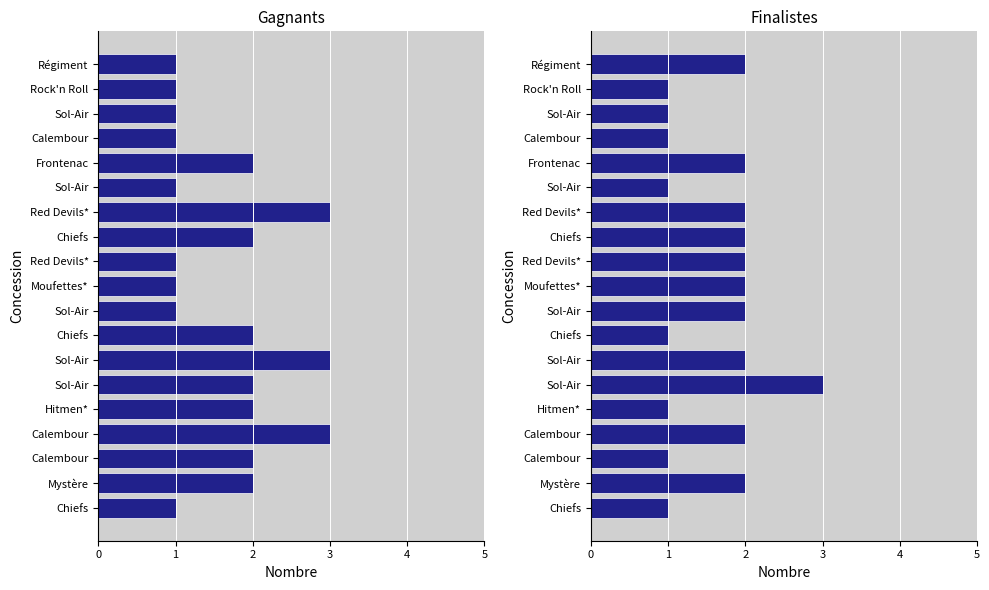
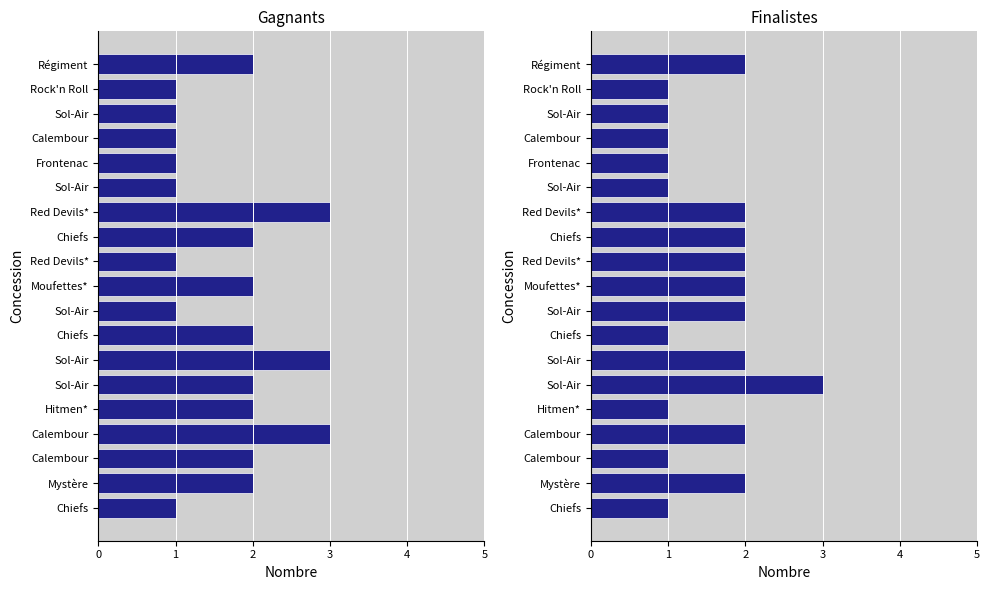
Gagnants, Régiment: 1 -> 2
Gagnants, Frontenac: 2 -> 1
Gagnants, Moufettes*: 1 -> 2
Finalistes, Frontenac: 2 -> 1
